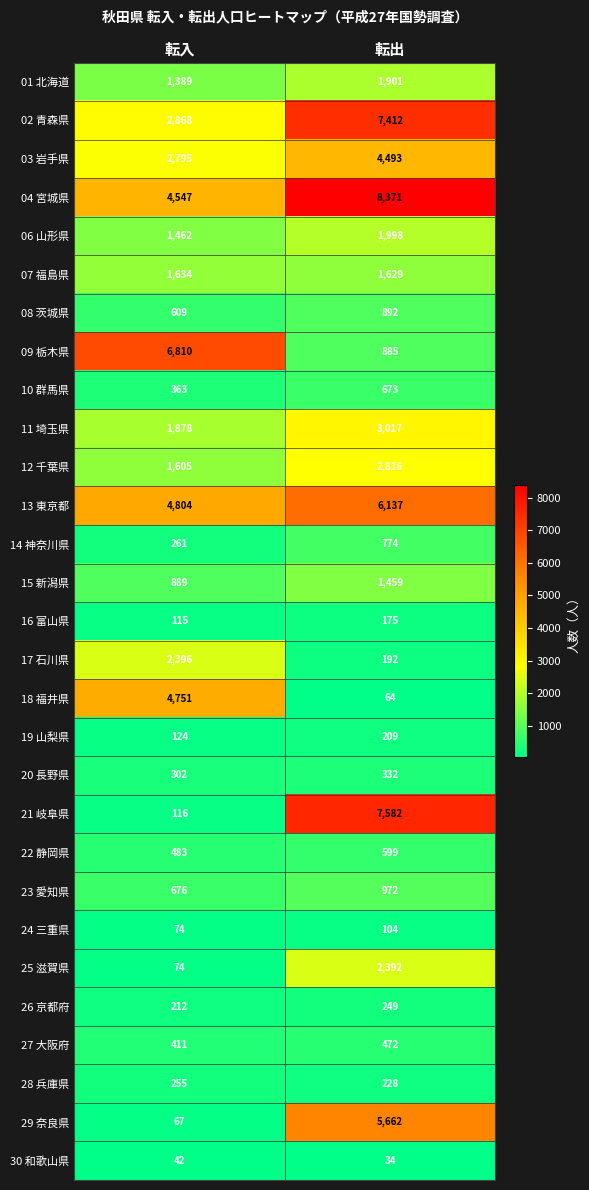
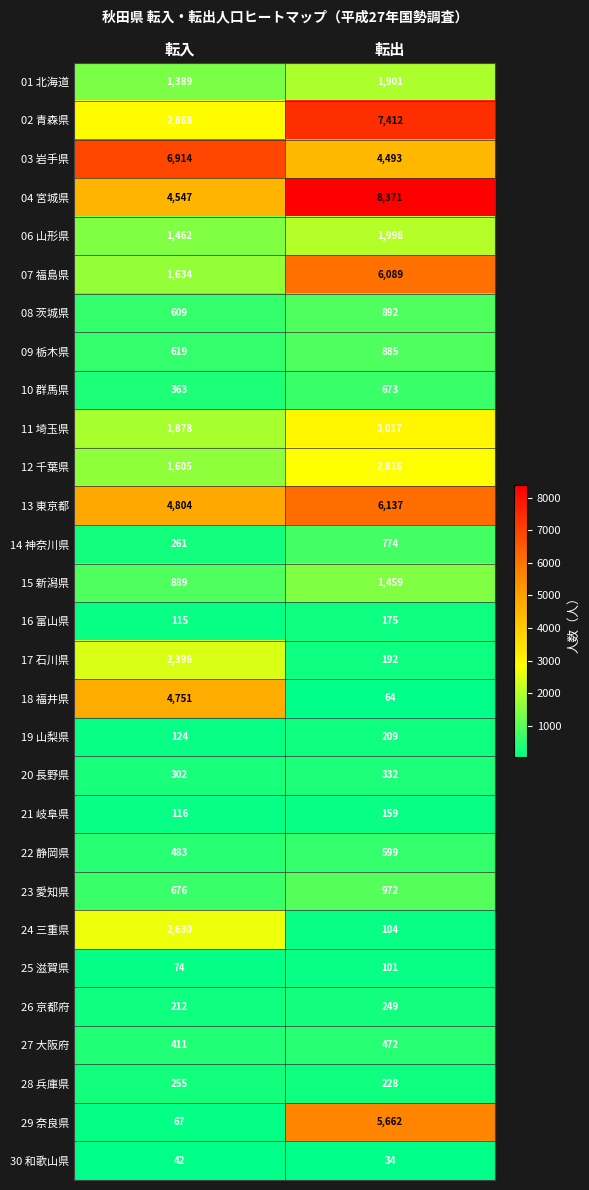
03 岩手県, 転入: 2,795 -> 6,914
07 福島県, 転出: 1,629 -> 6,089
09 栃木県, 転入: 6,810 -> 619
21 岐阜県, 転出: 7,582 -> 159
24 三重県, 転入: 74 -> 2,630
25 滋賀県, 転出: 2,392 -> 101
